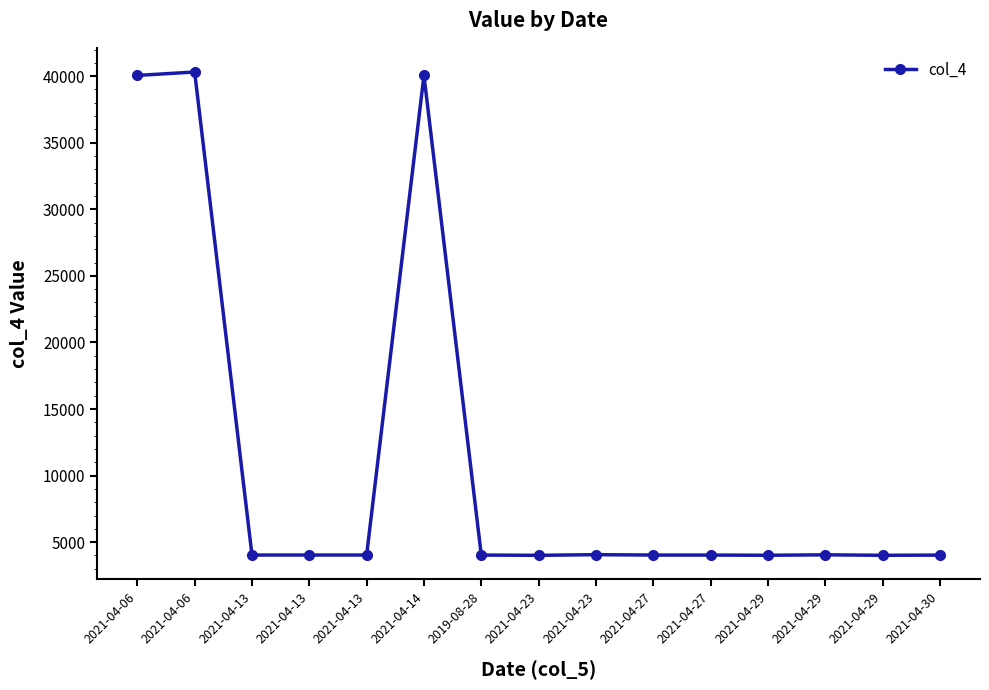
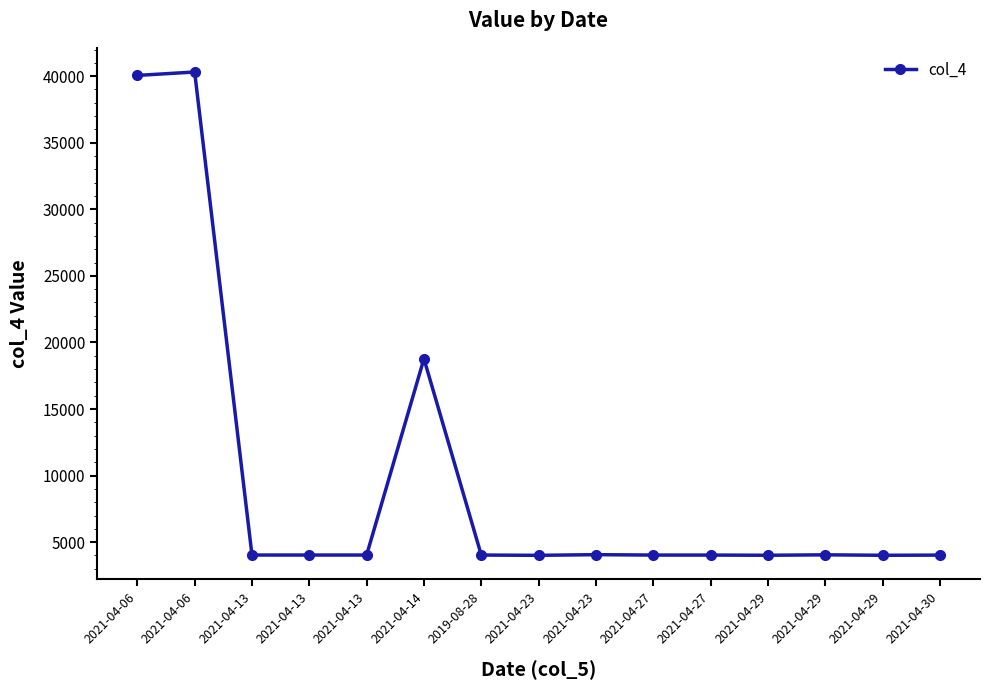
2021-04-14: 40100 -> 18800
